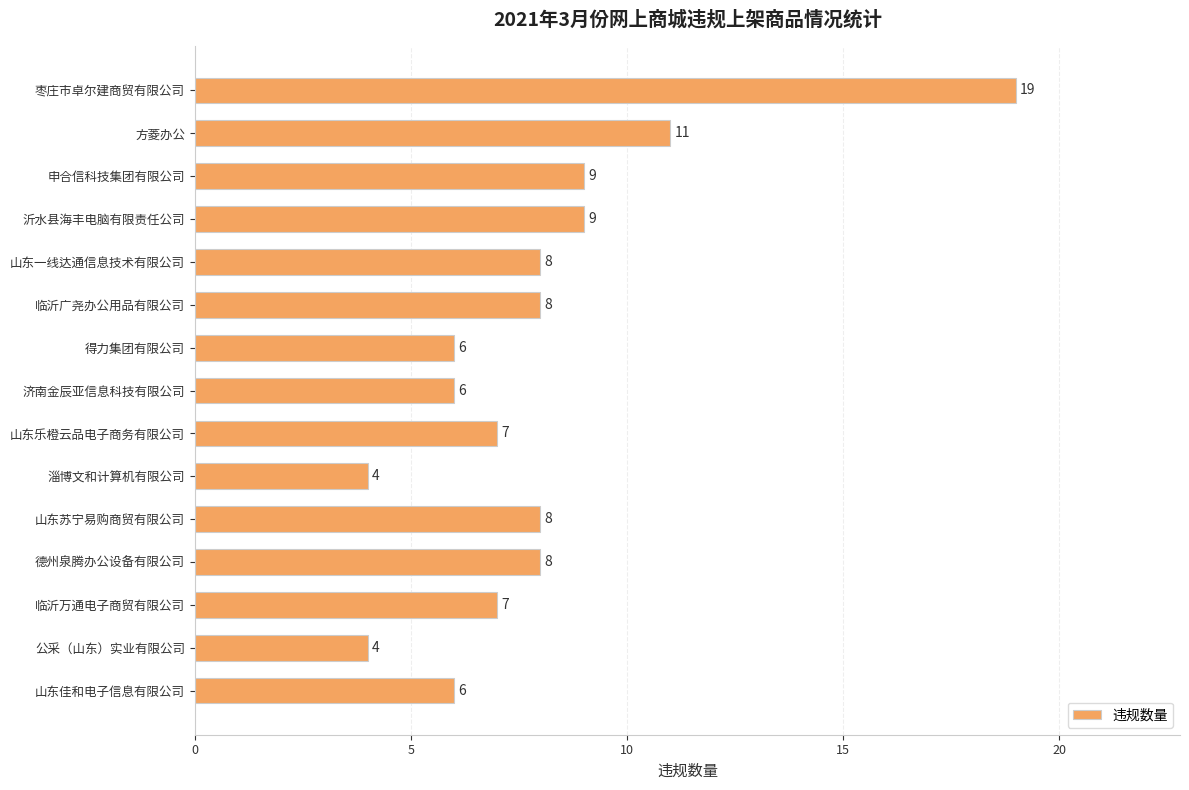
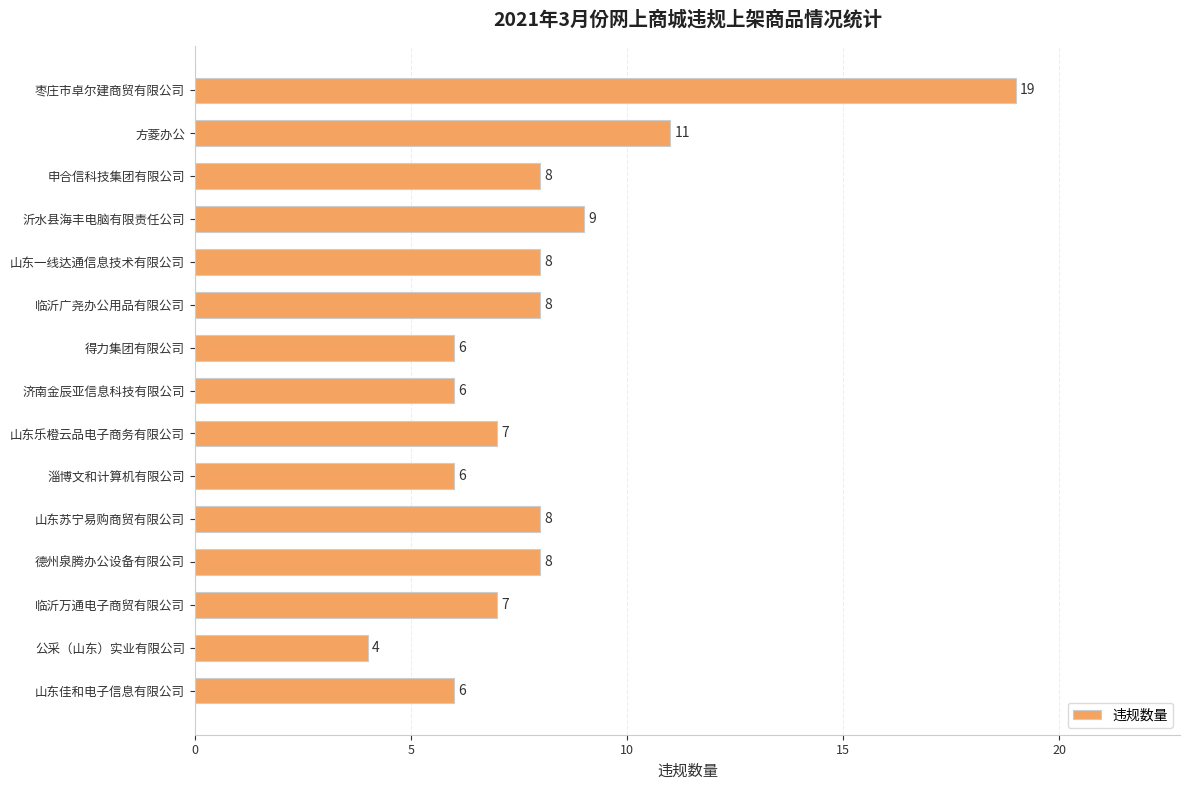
申合信科技集团有限公司: 9 -> 8
淄博文和计算机有限公司: 4 -> 6
